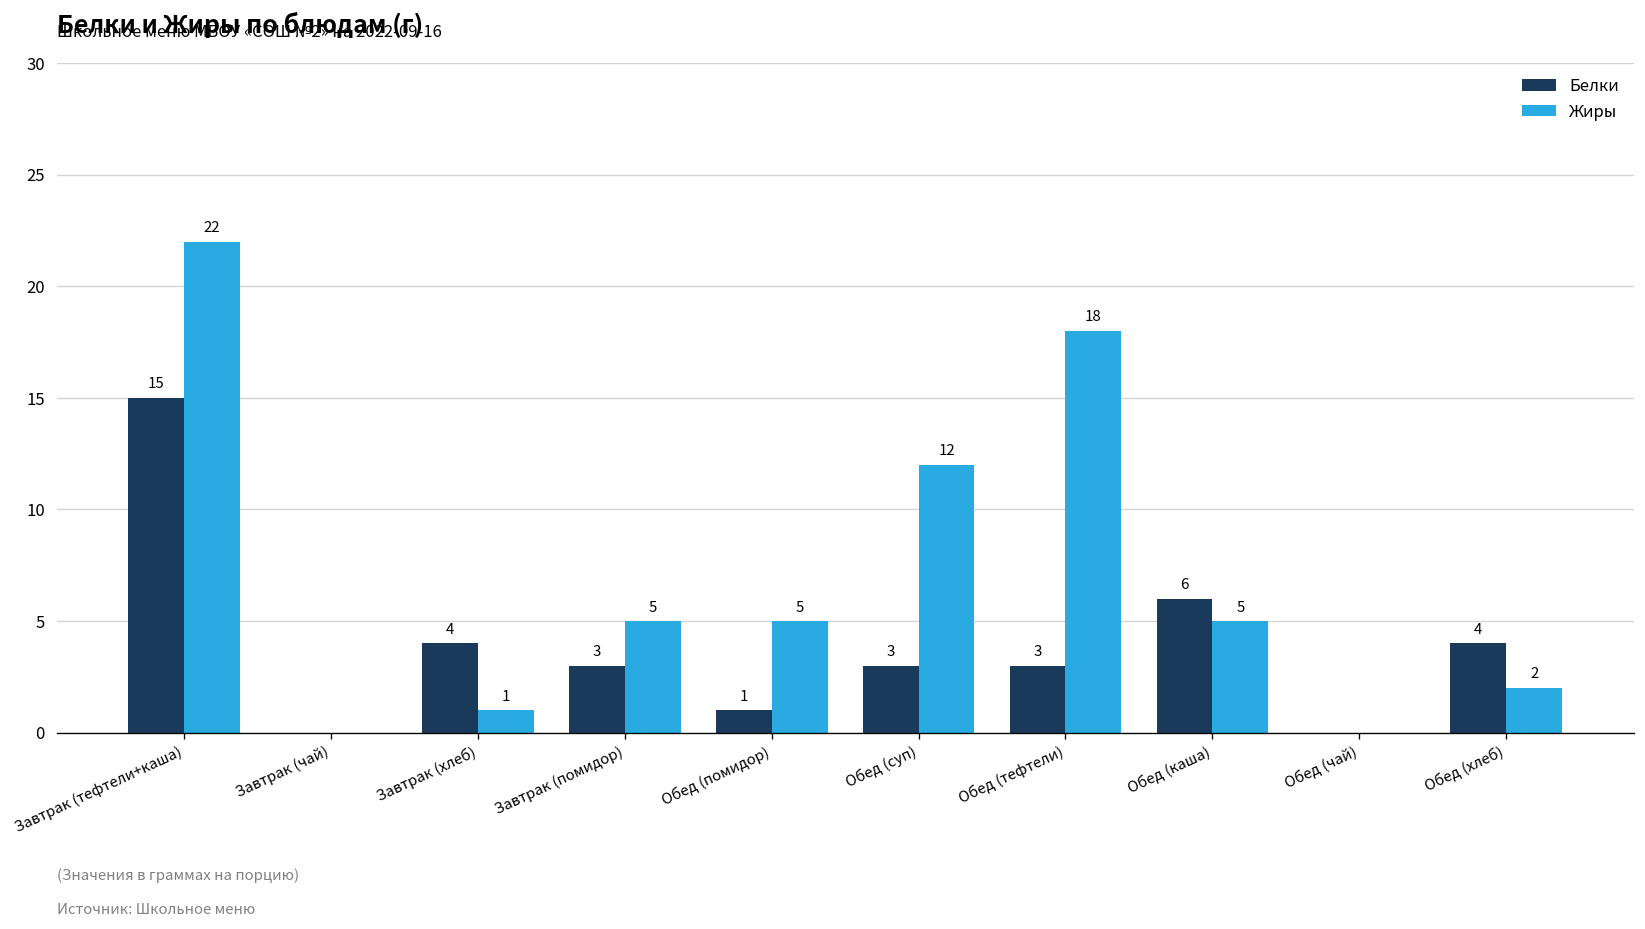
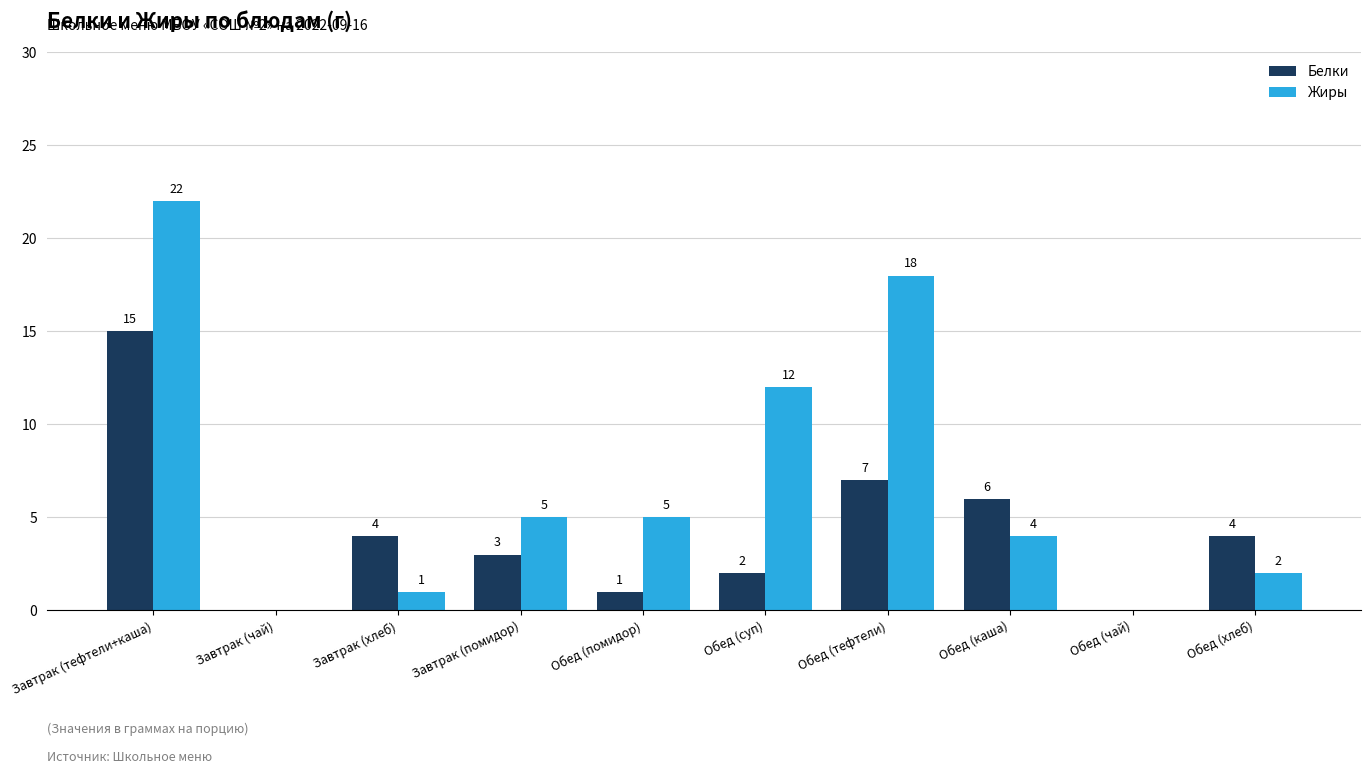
Белки, Обед (суп): 3 -> 2
Белки, Обед (тефтели): 3 -> 7
Жиры, Обед (каша): 5 -> 4
